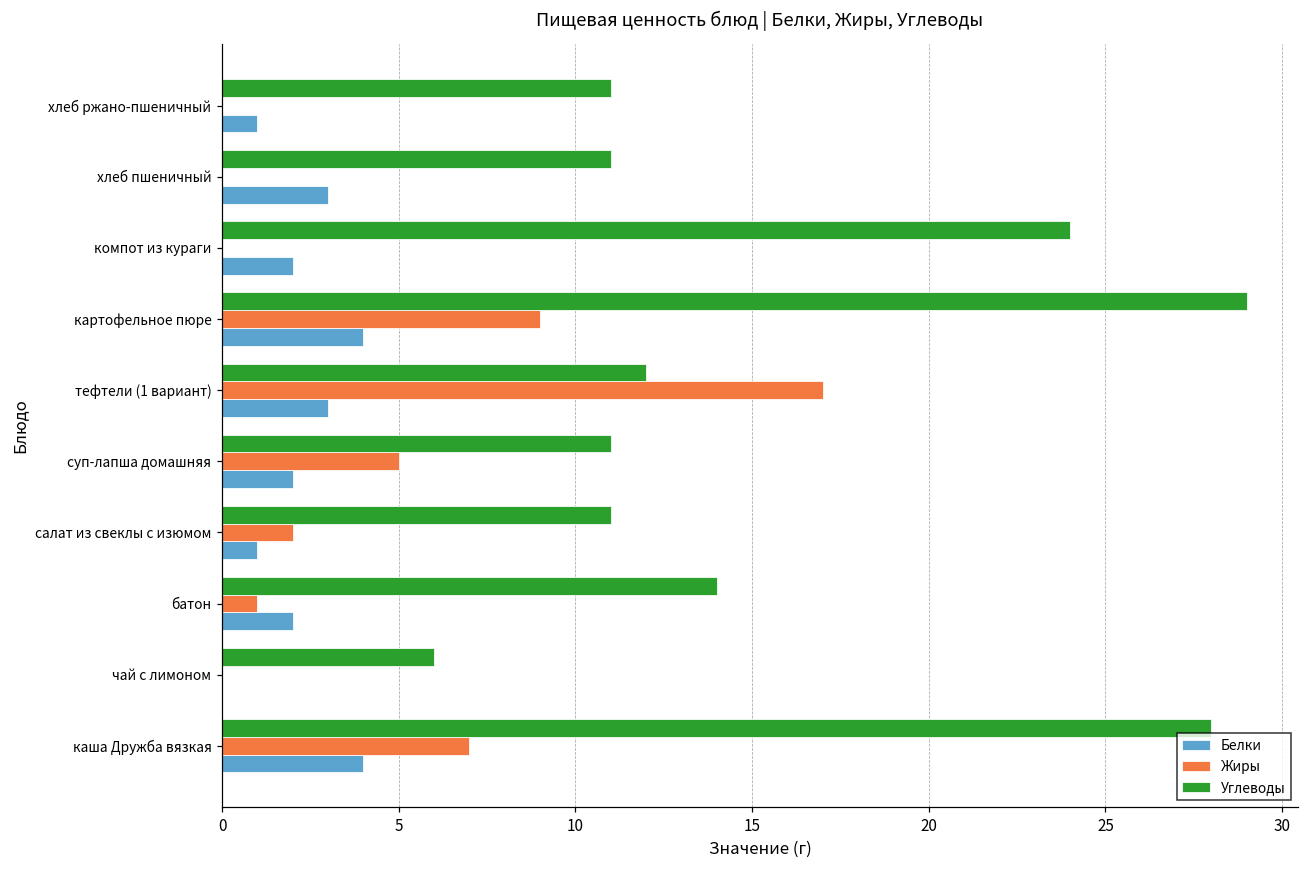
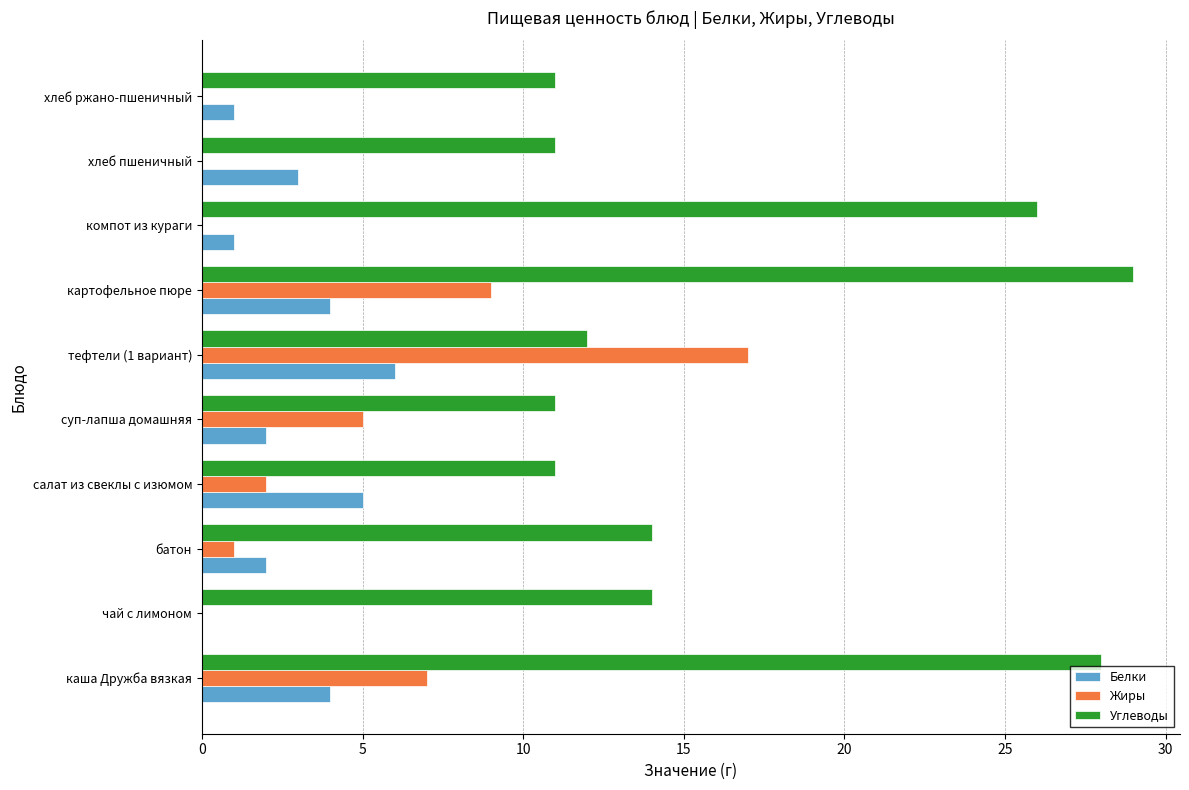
Углеводы, компот из кураги: 24 -> 26
Белки, компот из кураги: 2 -> 1
Белки, тефтели (1 вариант): 3 -> 6
Белки, салат из свеклы с изюмом: 1 -> 5
Углеводы, чай с лимоном: 6 -> 14
